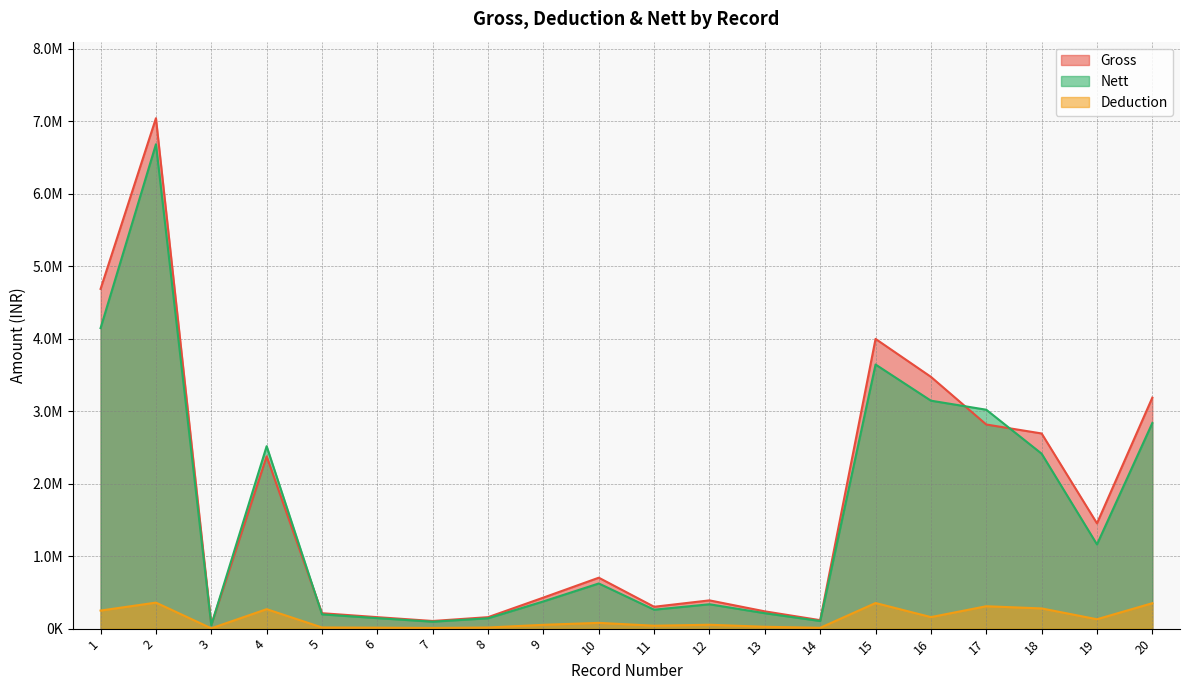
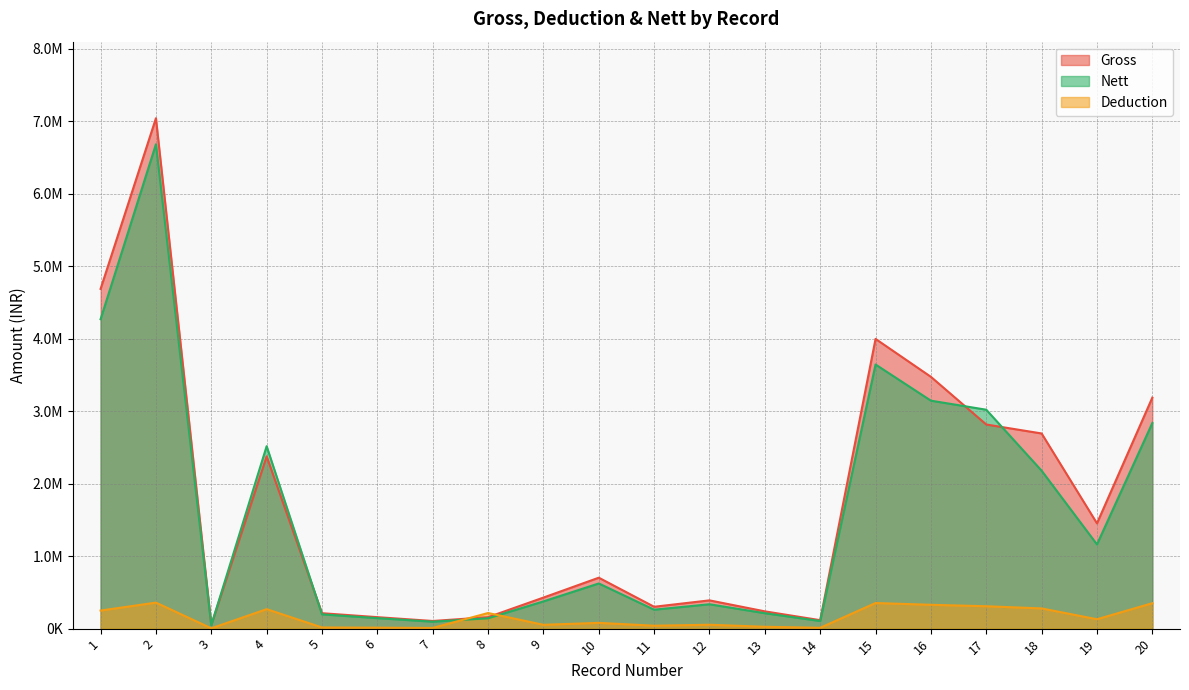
Nett, 1: 4100000 -> 4300000
Deduction, 8: 0 -> 200000
Deduction, 16: 200000 -> 300000
Nett, 18: 2400000 -> 2200000
